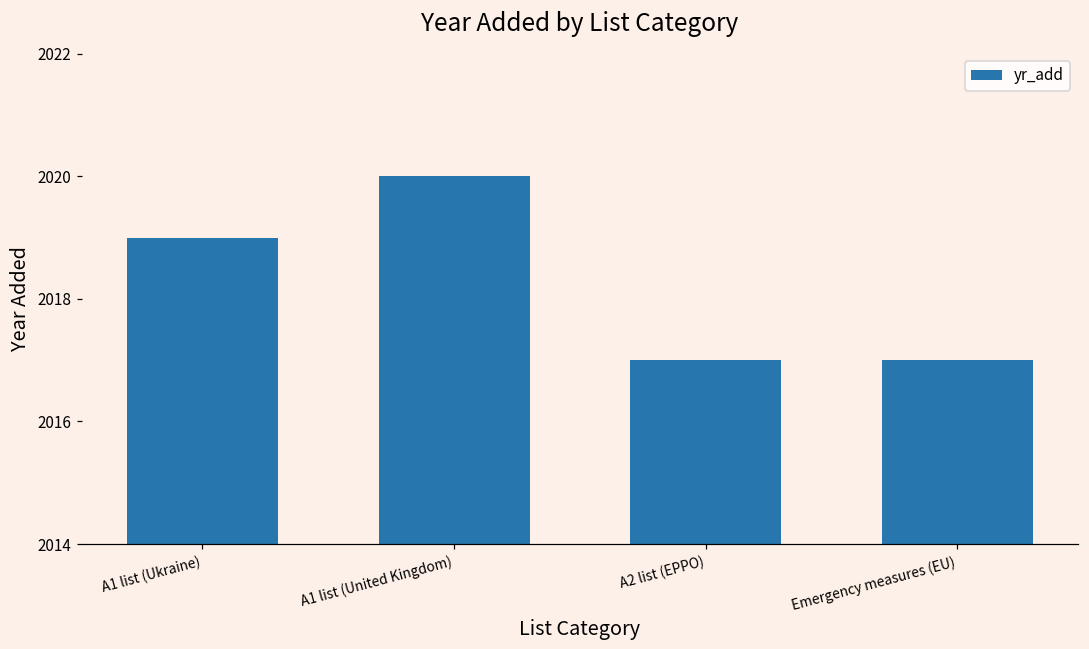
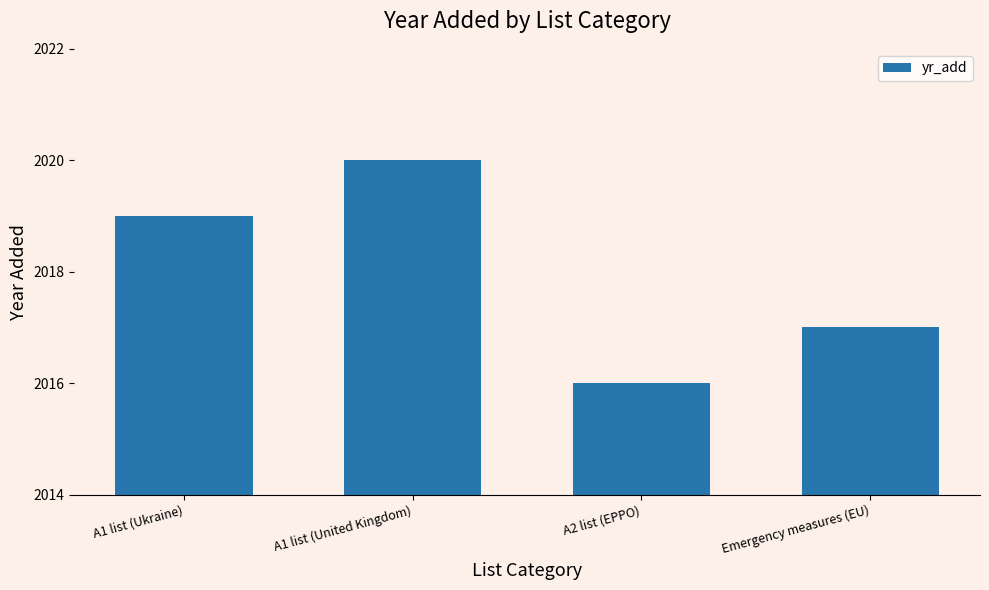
A2 list (EPPO): 2017 -> 2016
